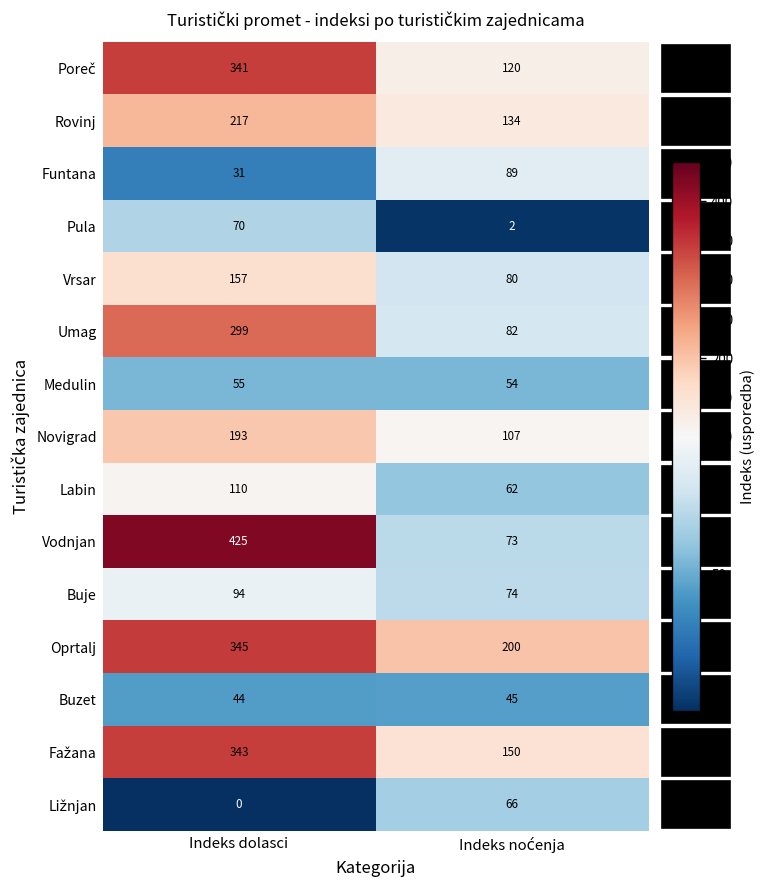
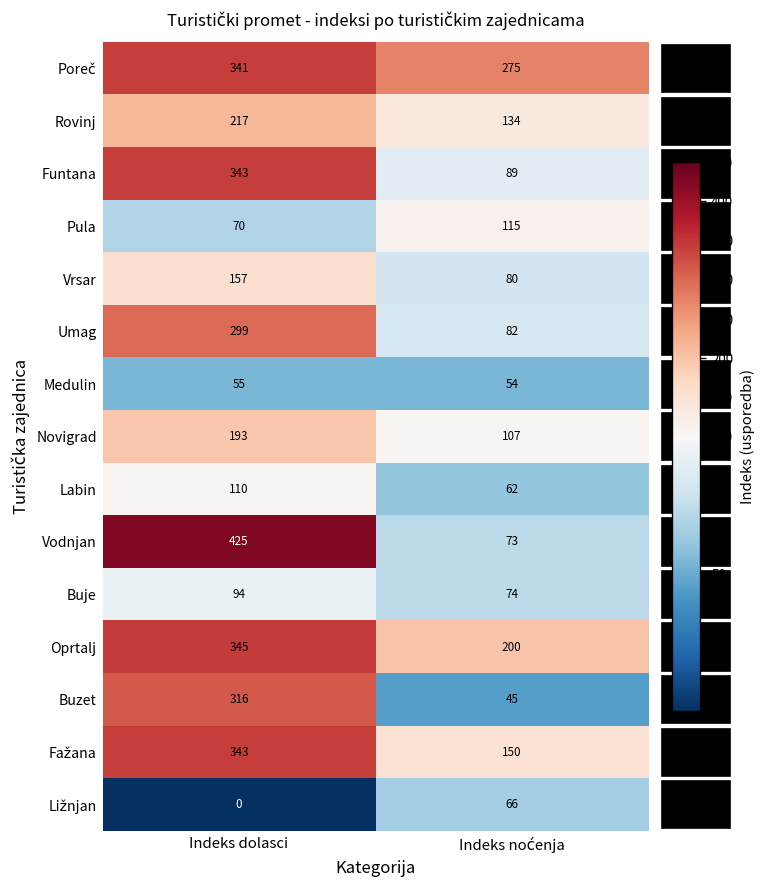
Poreč, Indeks noćenja: 120 -> 275
Funtana, Indeks dolasci: 31 -> 343
Pula, Indeks noćenja: 2 -> 115
Buzet, Indeks dolasci: 44 -> 316
